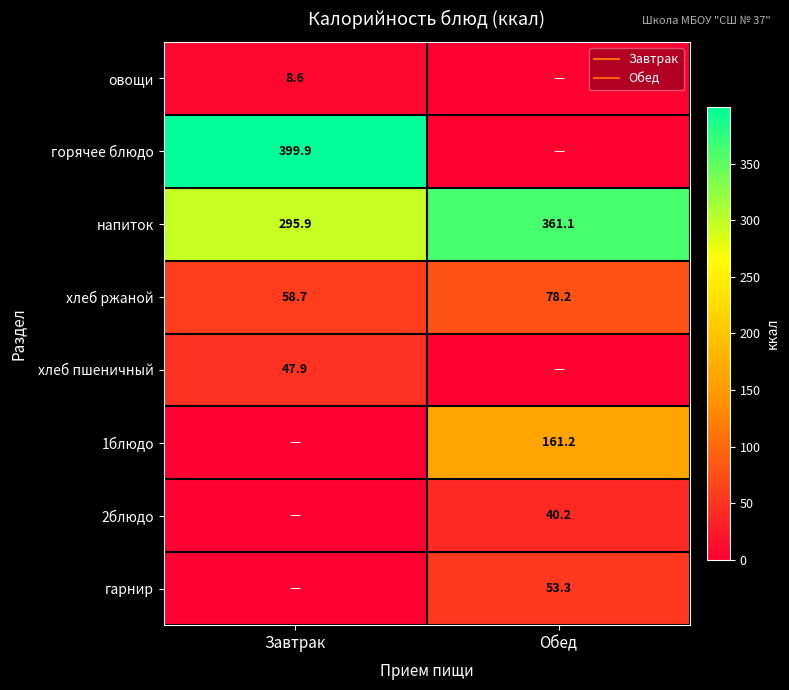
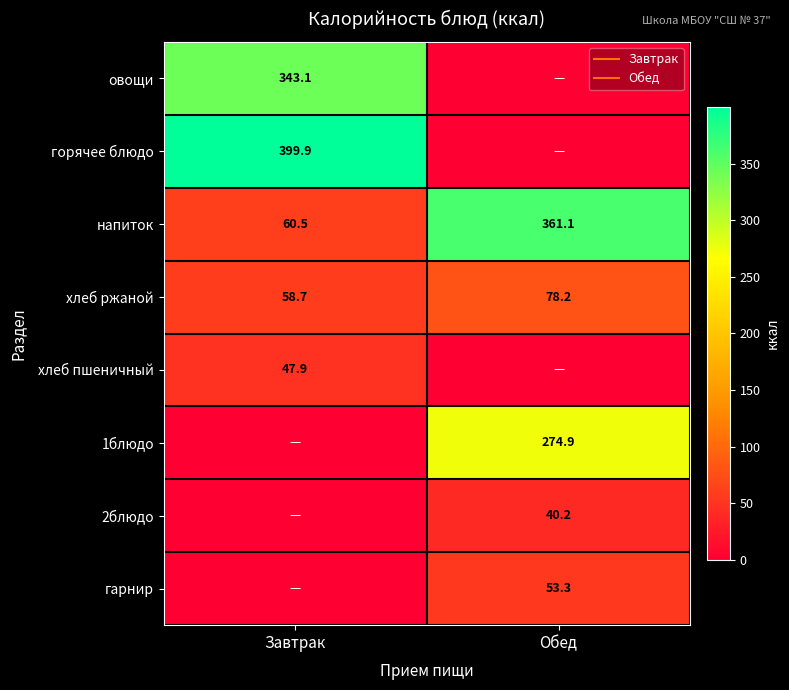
овощи, Завтрак: 8.6 -> 343.1
напиток, Завтрак: 295.9 -> 60.5
1блюдо, Обед: 161.2 -> 274.9
